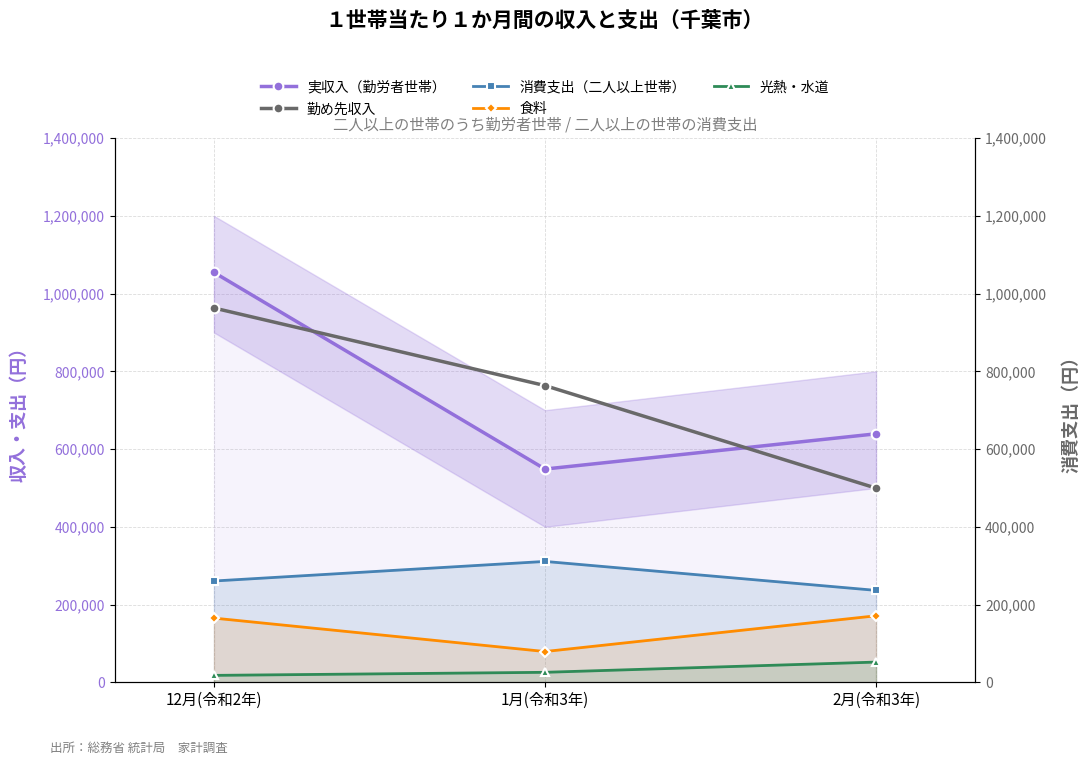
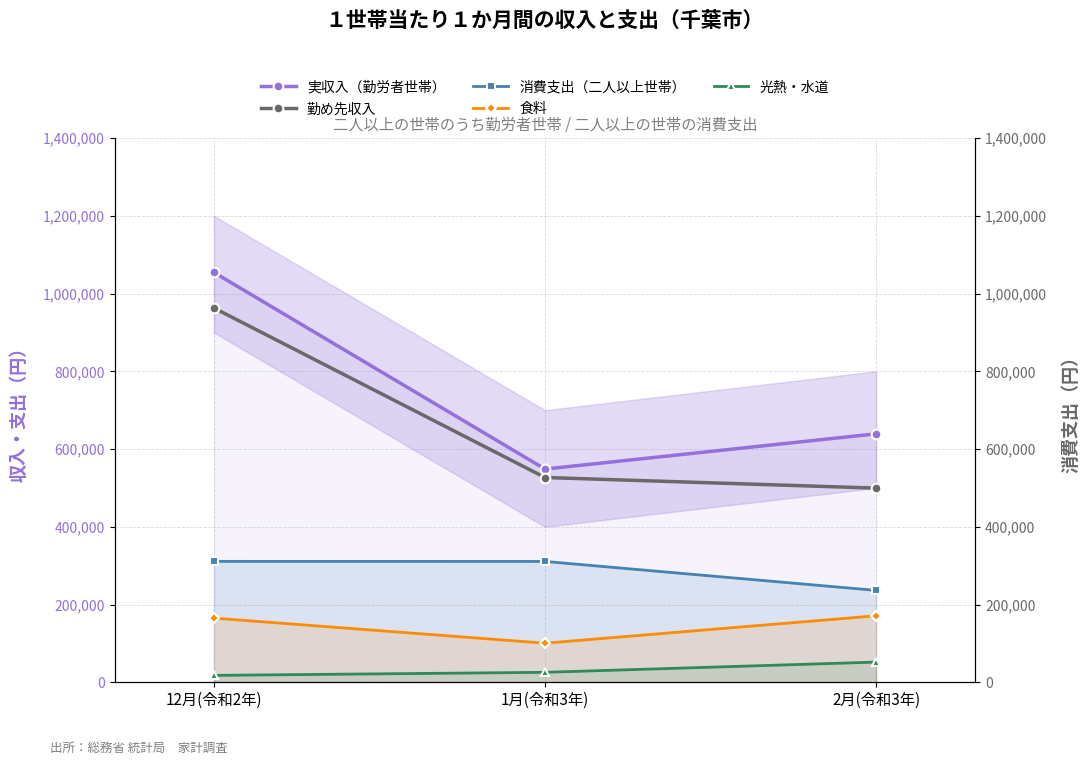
消費支出（二人以上世帯）, 12月(令和2年): 260,000 -> 310,000
食料, 1月(令和3年): 80,000 -> 100,000
勤め先収入, 1月(令和3年): 760,000 -> 530,000
